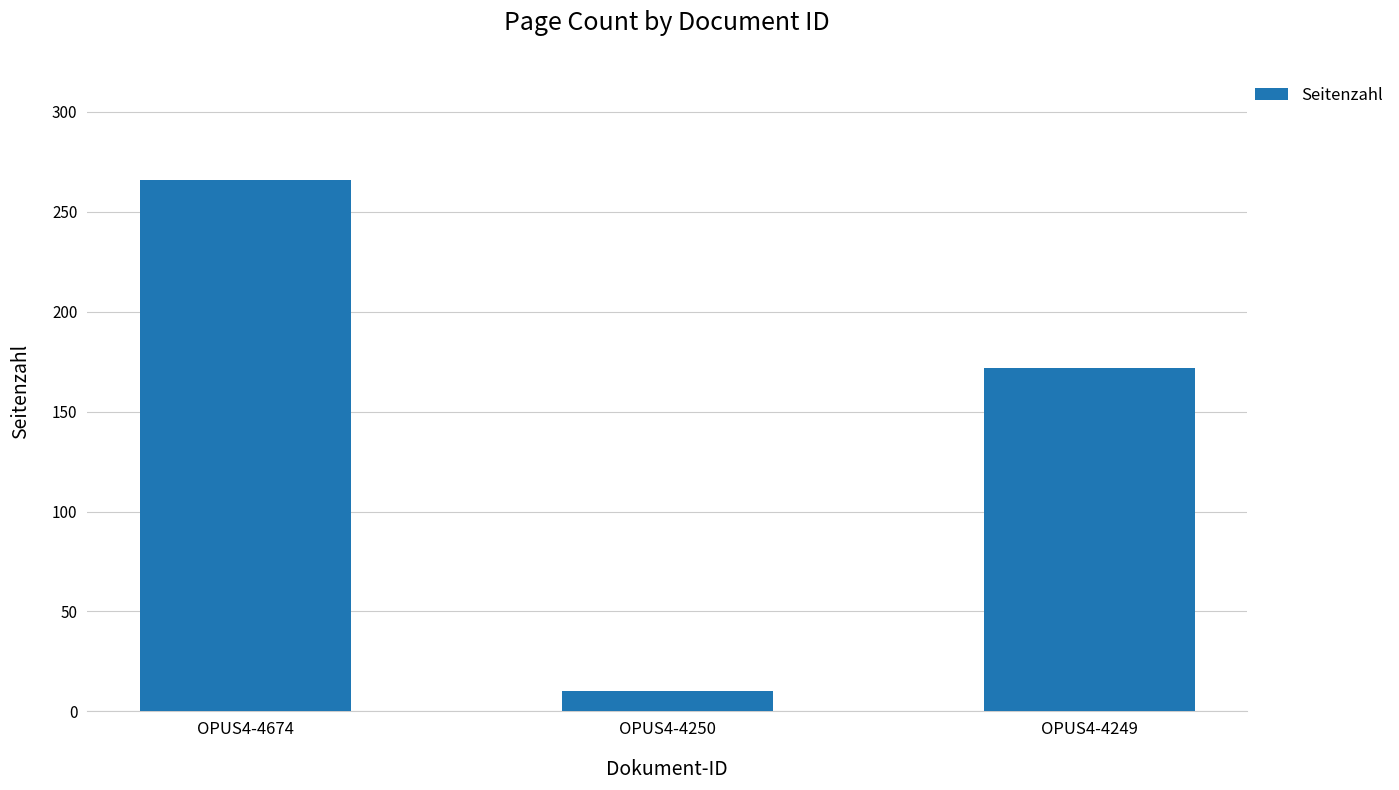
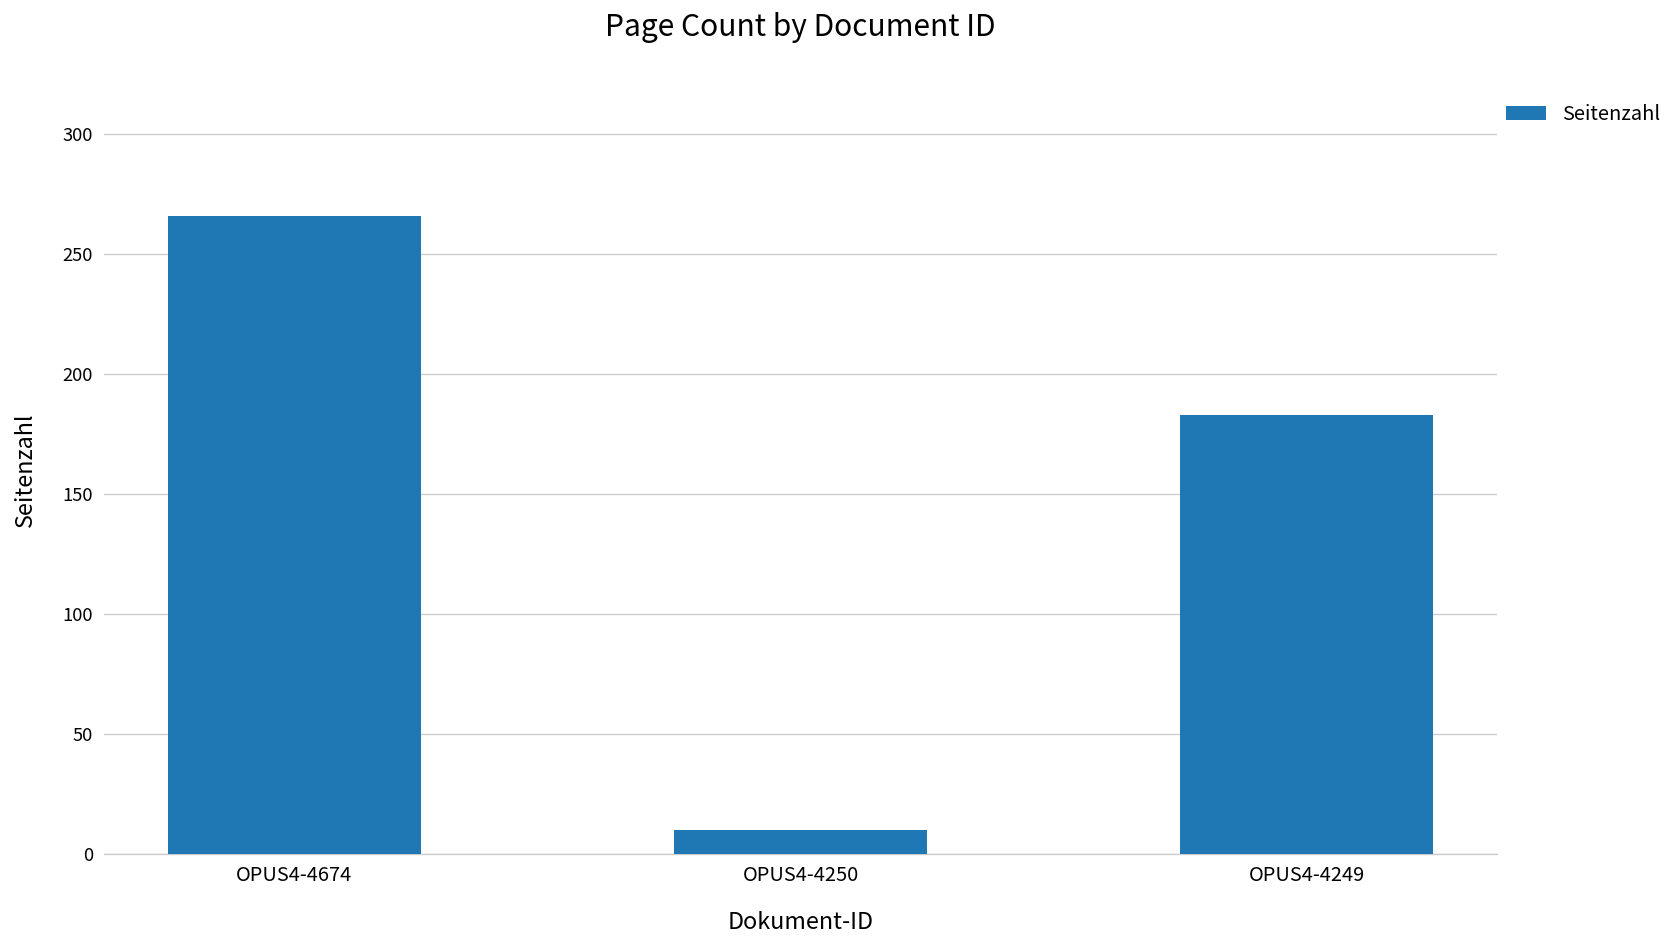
OPUS4-4249: 172 -> 183
